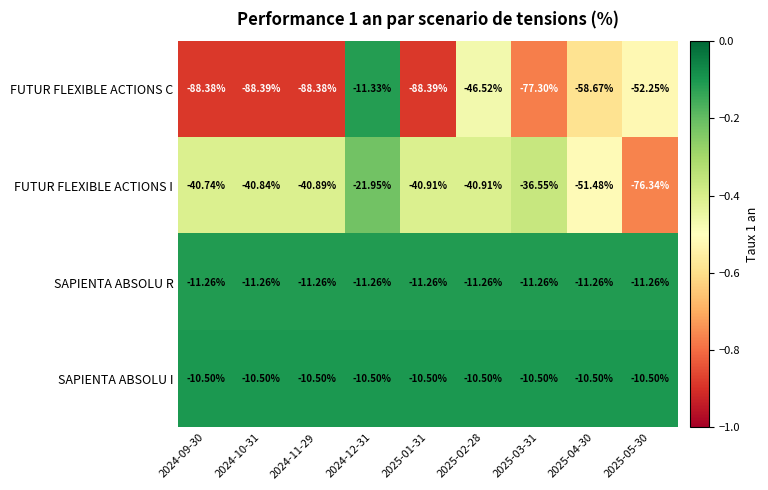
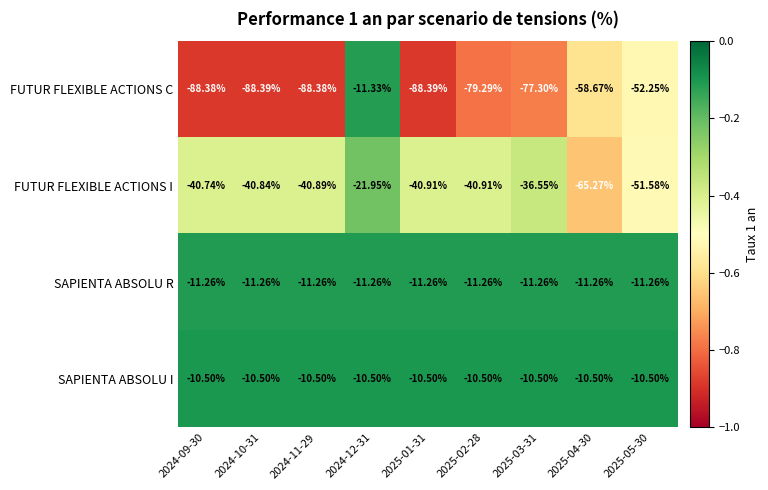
FUTUR FLEXIBLE ACTIONS C, 2025-02-28: -46.52% -> -79.29%
FUTUR FLEXIBLE ACTIONS I, 2025-04-30: -51.48% -> -65.27%
FUTUR FLEXIBLE ACTIONS I, 2025-05-30: -76.34% -> -51.58%
